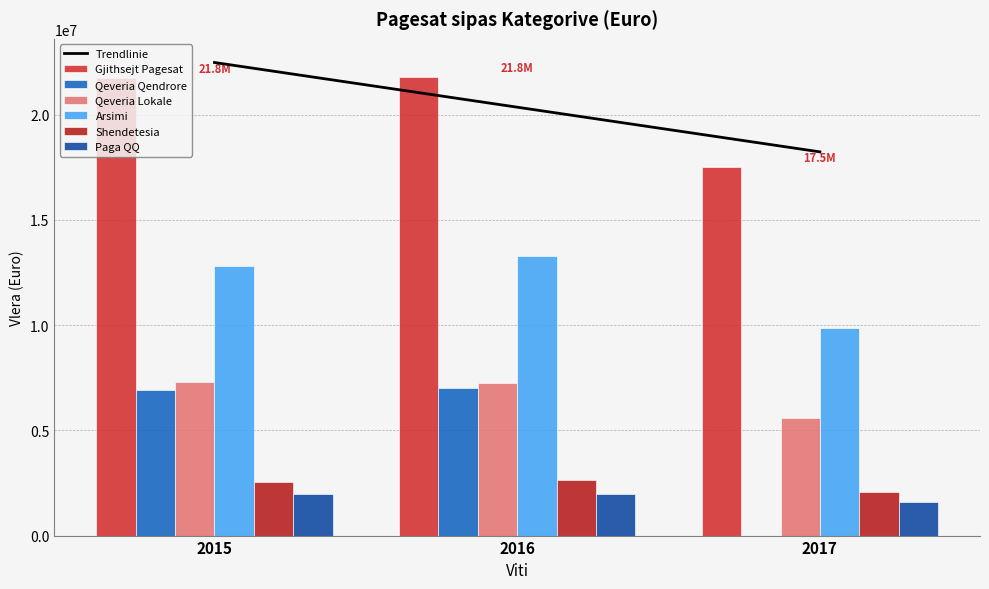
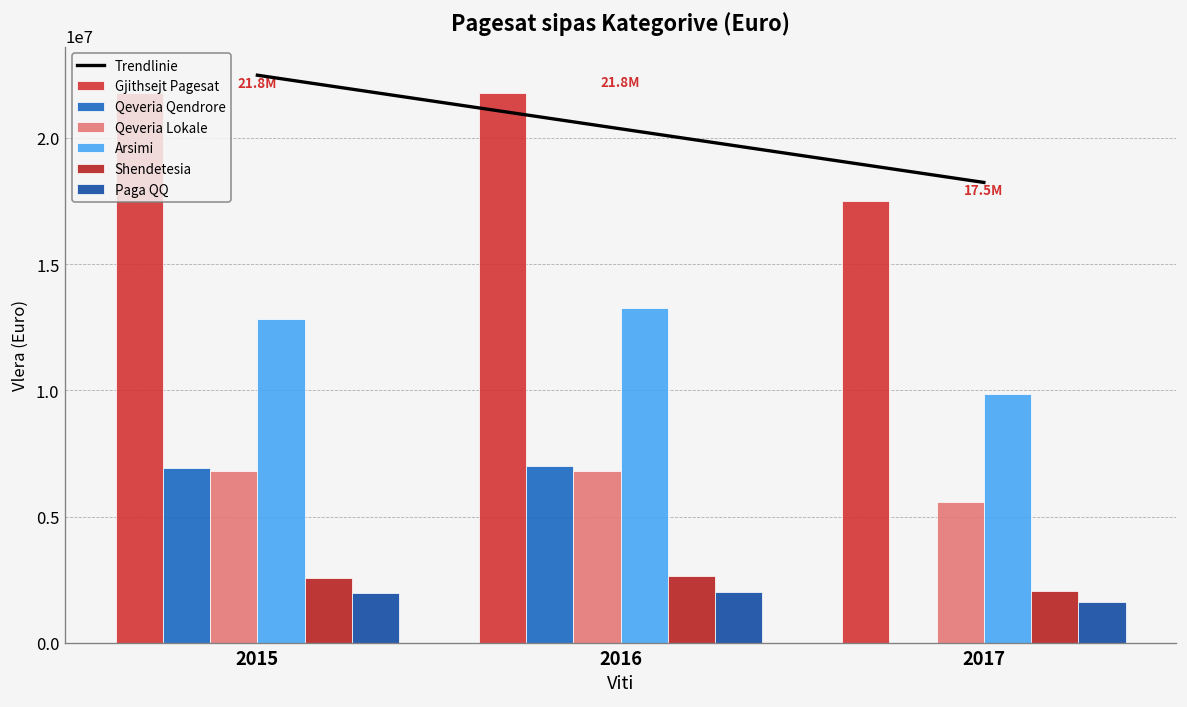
Qeveria Lokale, 2015: 7300000 -> 6800000
Qeveria Lokale, 2016: 7200000 -> 6800000
